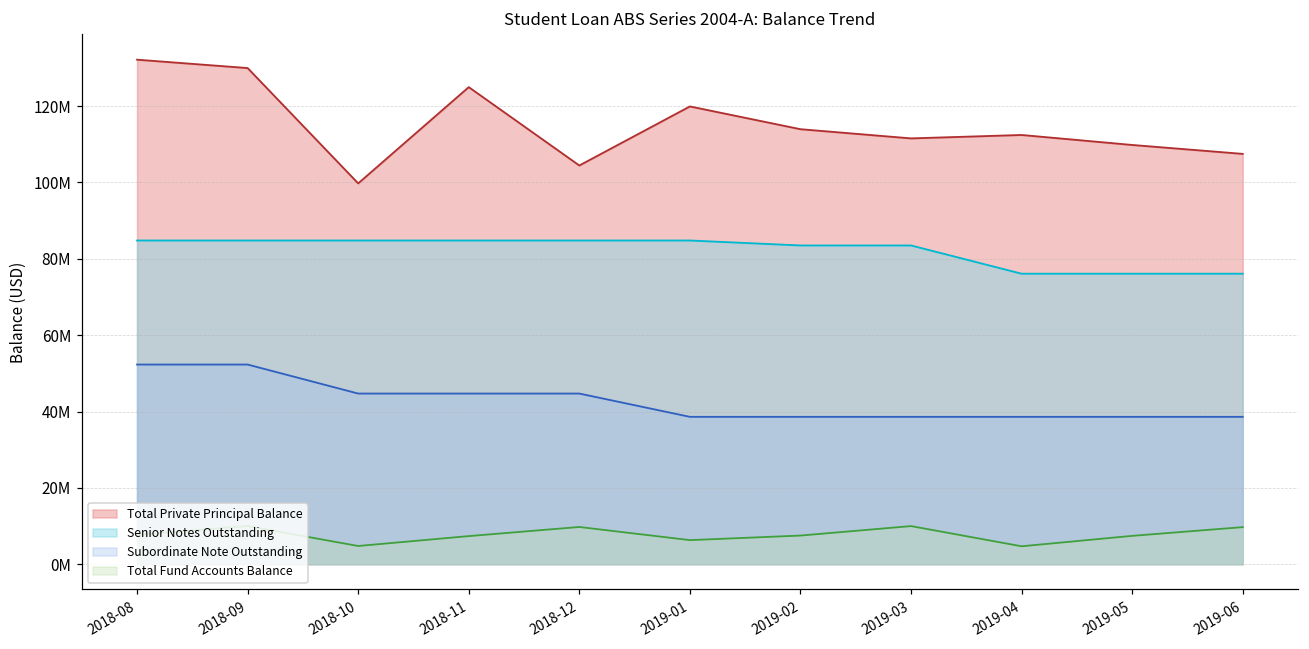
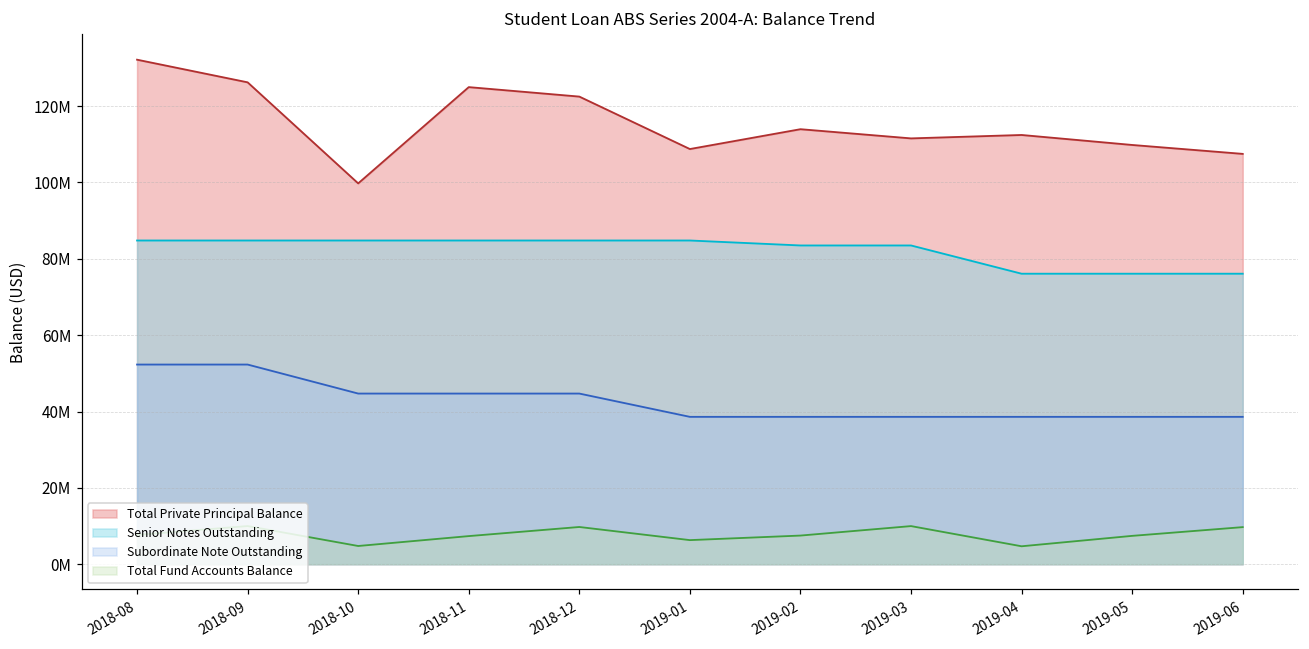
Total Private Principal Balance, 2018-09: 130000000 -> 126000000
Total Private Principal Balance, 2018-12: 104000000 -> 122000000
Total Private Principal Balance, 2019-01: 120000000 -> 109000000
